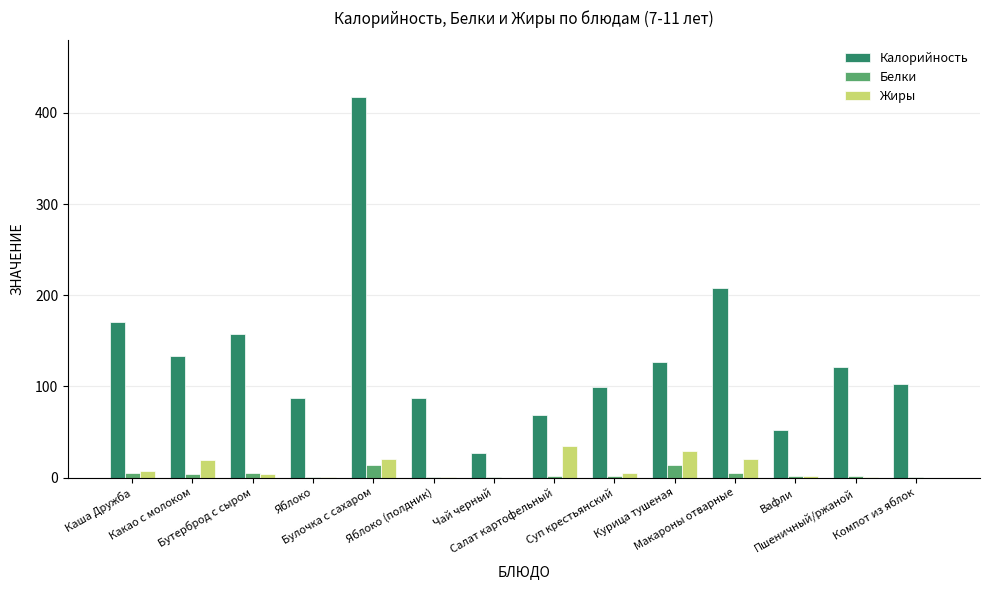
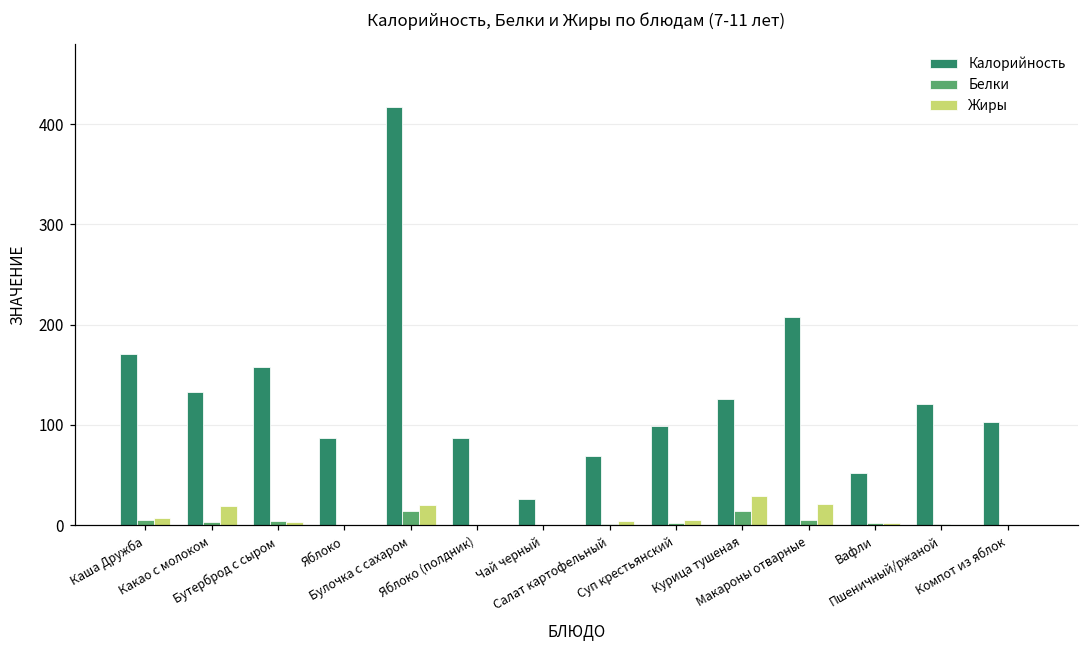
Жиры, Салат картофельный: 40 -> 0
